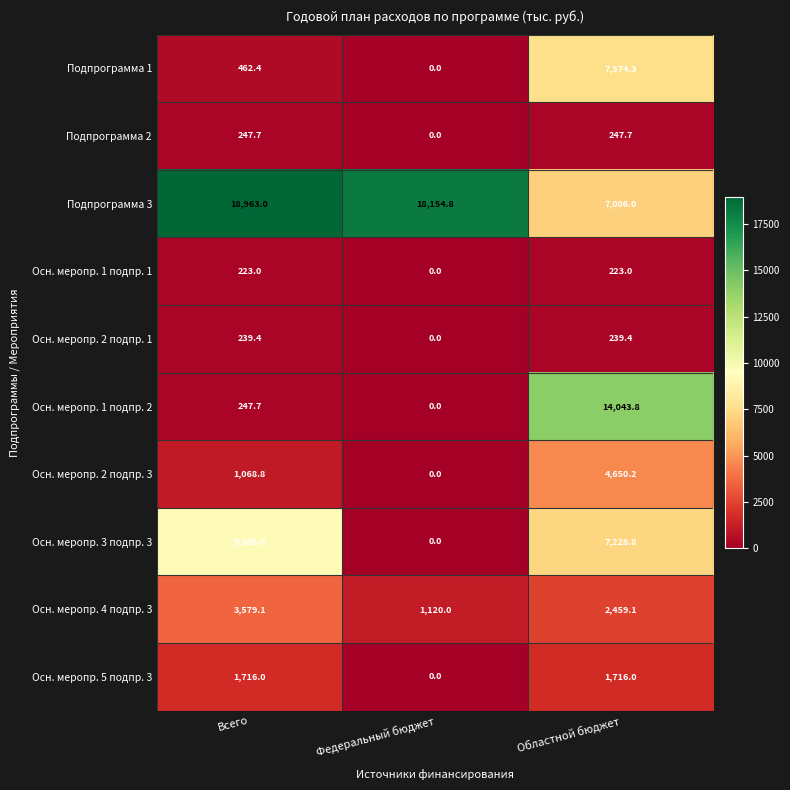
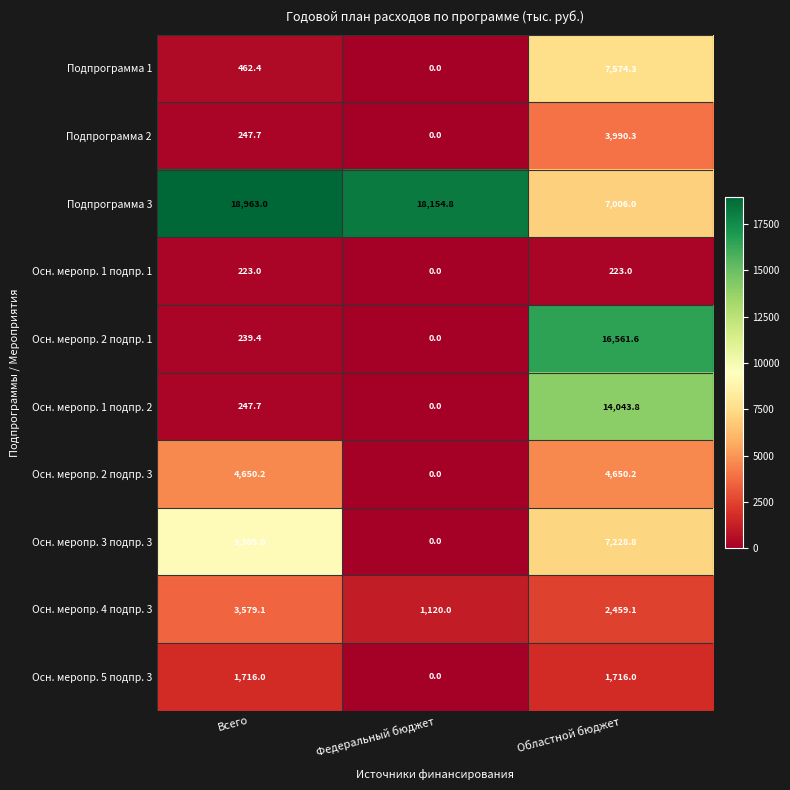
Подпрограмма 2, Областной бюджет: 247.7 -> 3,990.3
Осн. меропр. 2 подпр. 1, Областной бюджет: 239.4 -> 16,561.6
Осн. меропр. 2 подпр. 3, Всего: 1,068.8 -> 4,650.2
